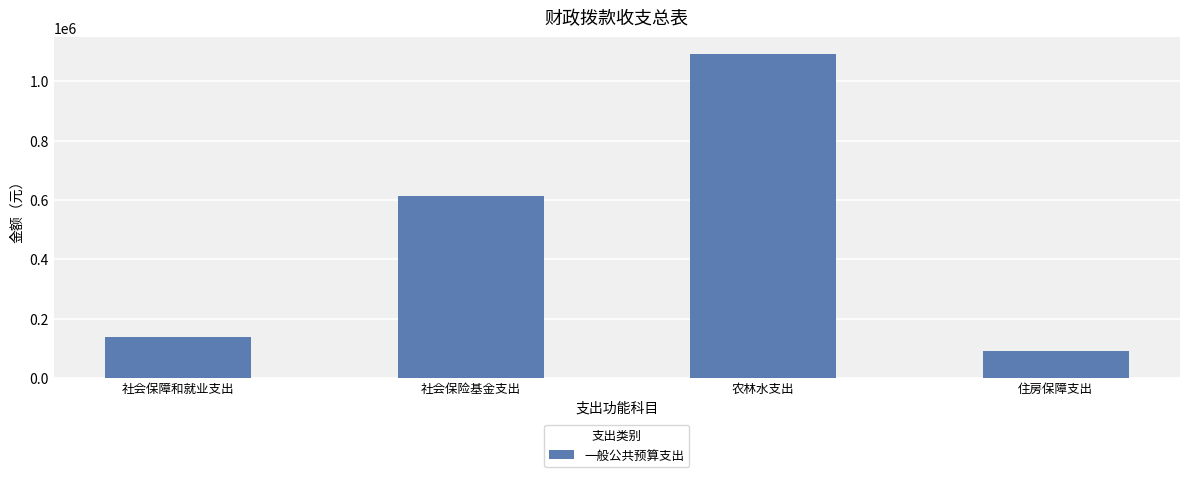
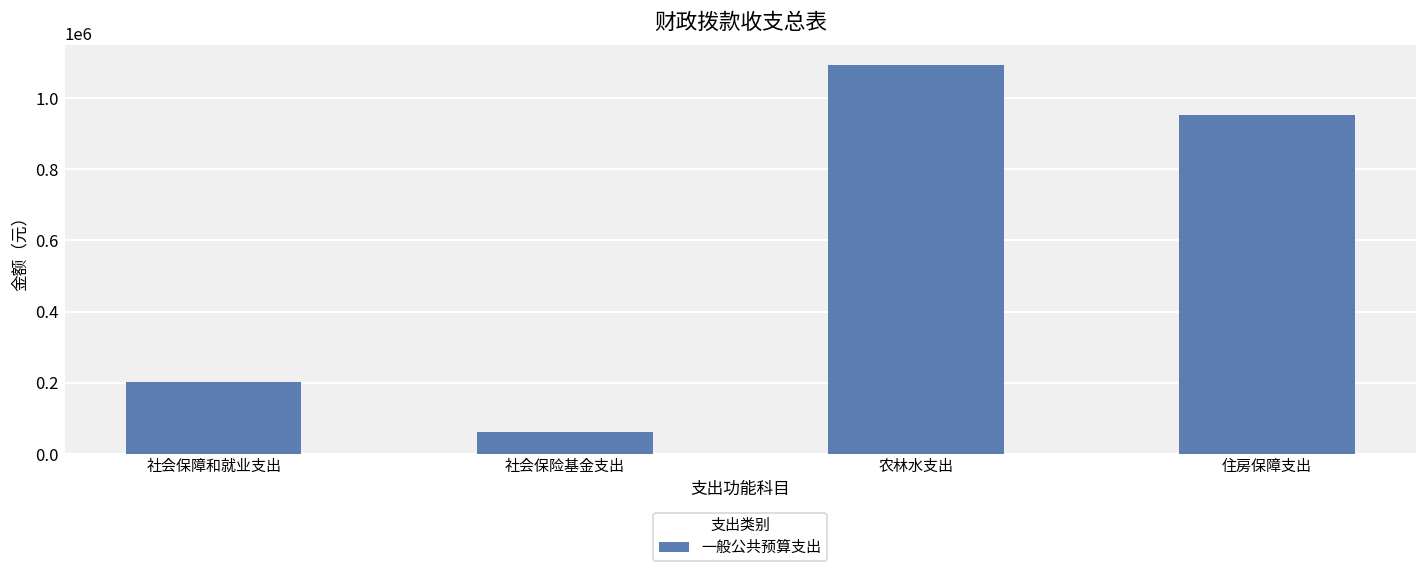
社会保障和就业支出: 140000 -> 200000
社会保险基金支出: 610000 -> 60000
住房保障支出: 90000 -> 950000
